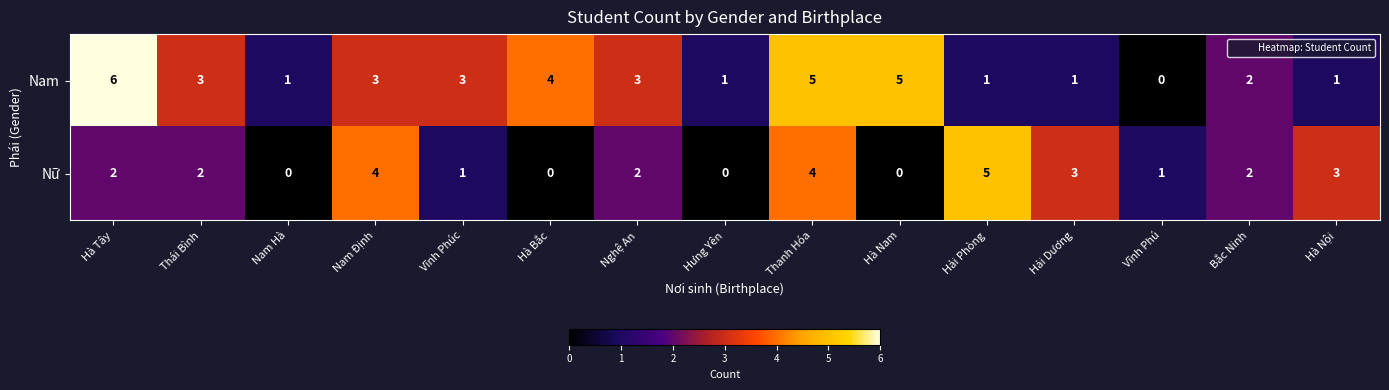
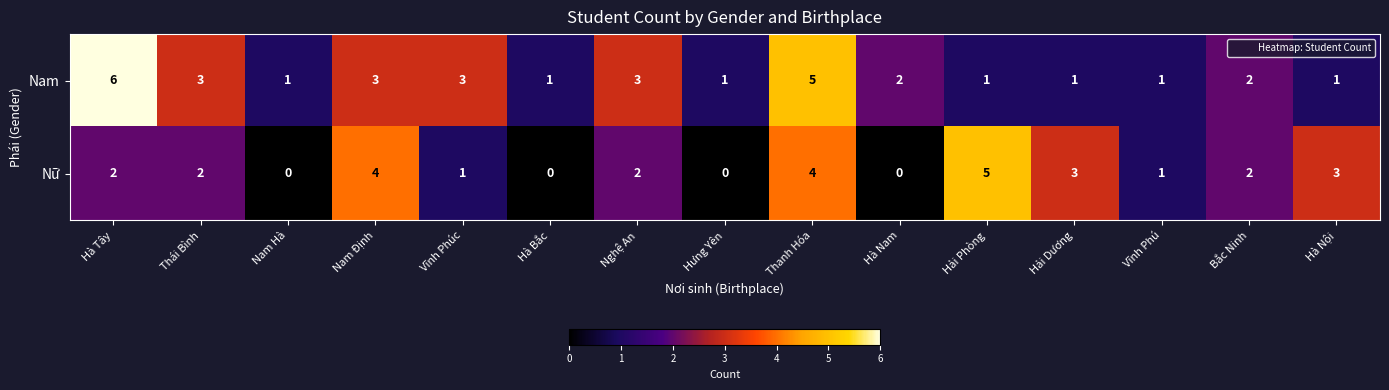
Nam, Hà Bắc: 4 -> 1
Nam, Hà Nam: 5 -> 2
Nam, Vĩnh Phú: 0 -> 1
